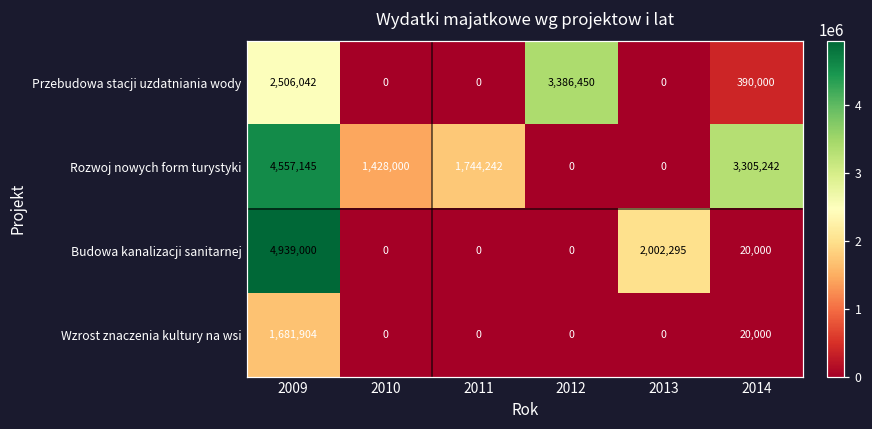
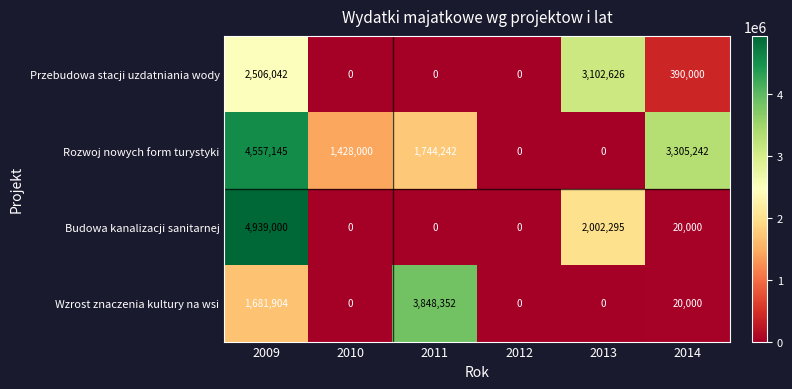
Przebudowa stacji uzdatniania wody, 2012: 3,386,450 -> 0
Przebudowa stacji uzdatniania wody, 2013: 0 -> 3,102,626
Wzrost znaczenia kultury na wsi, 2011: 0 -> 3,848,352
